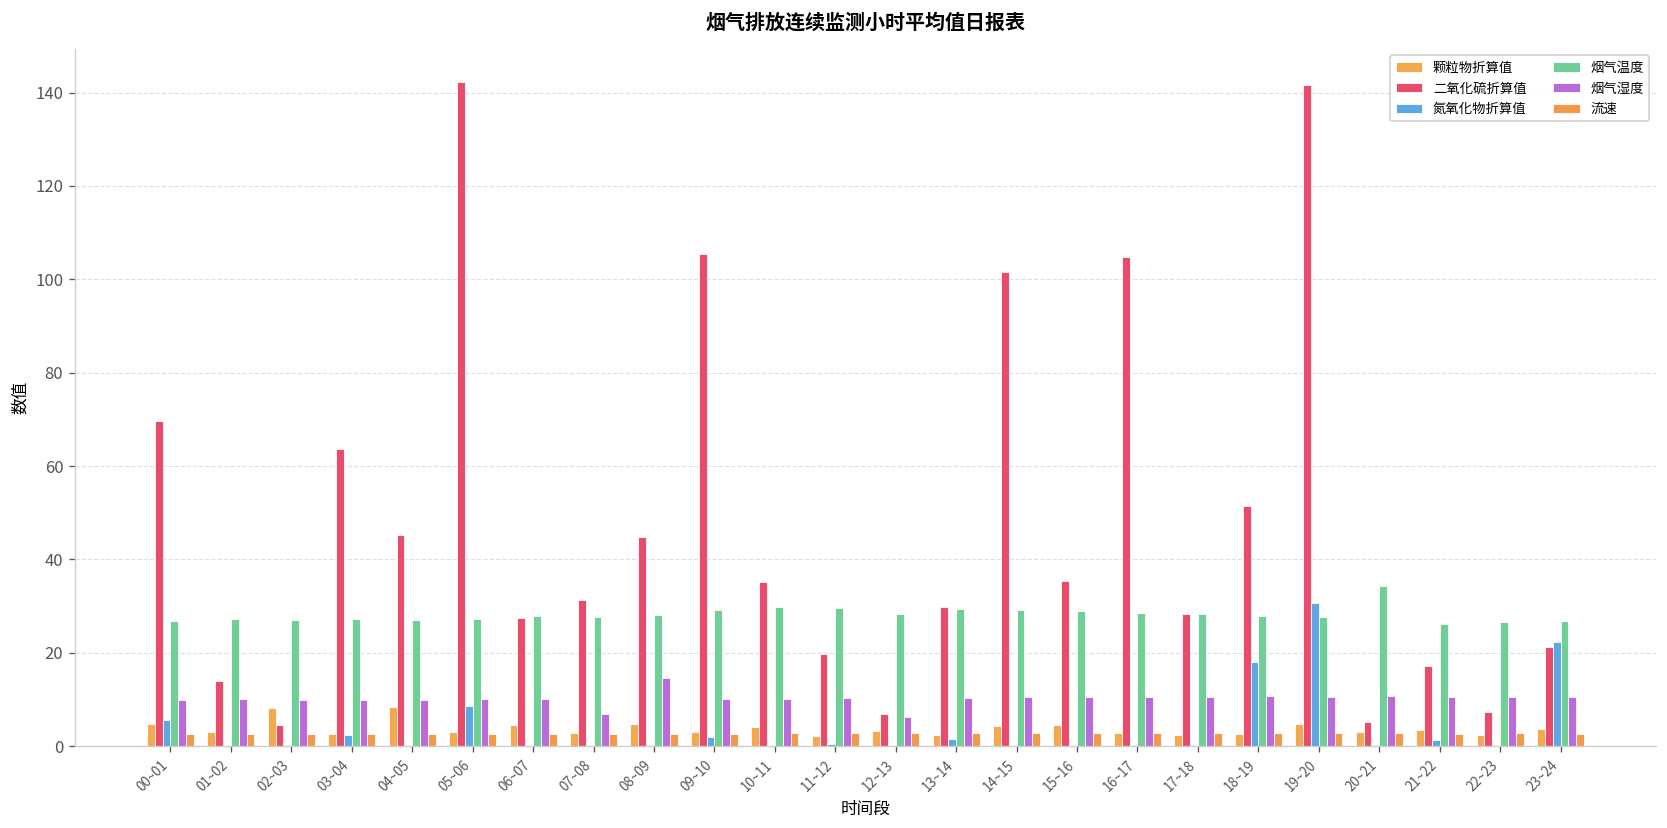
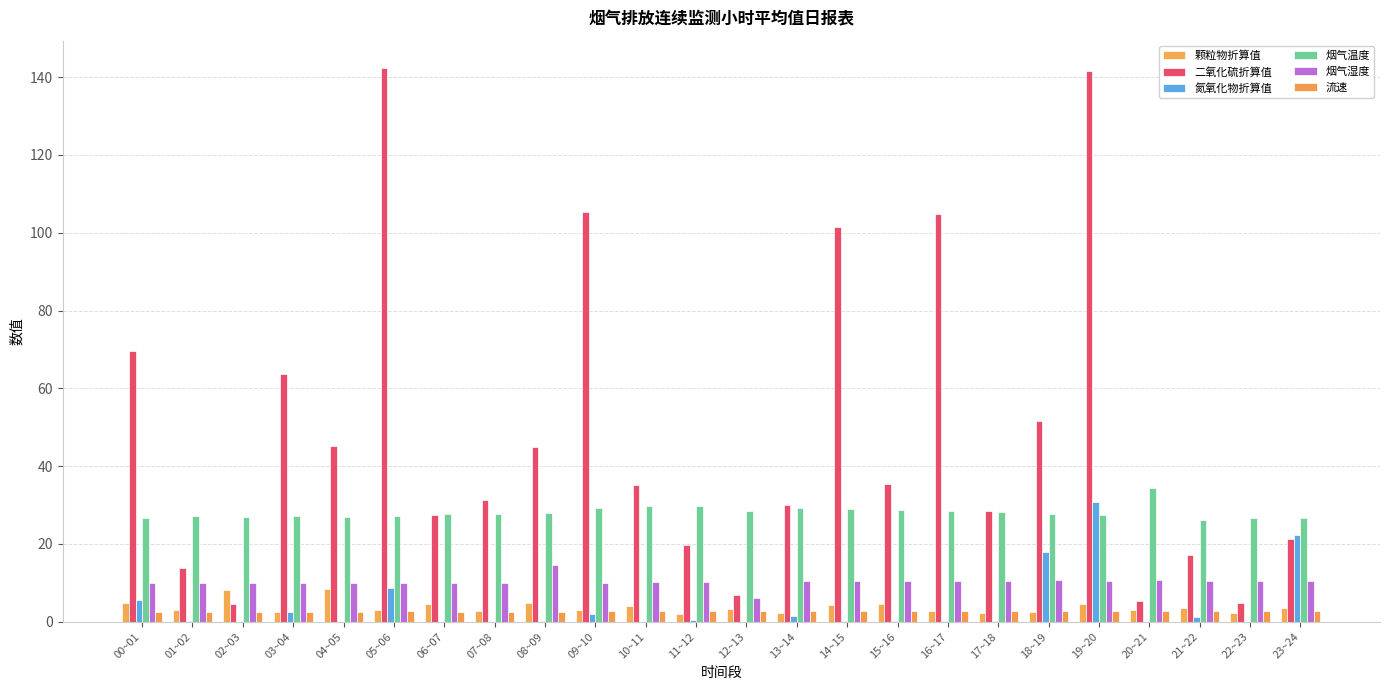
烟气湿度, 07~08: 7 -> 10
二氧化硫折算值, 22~23: 7 -> 5
